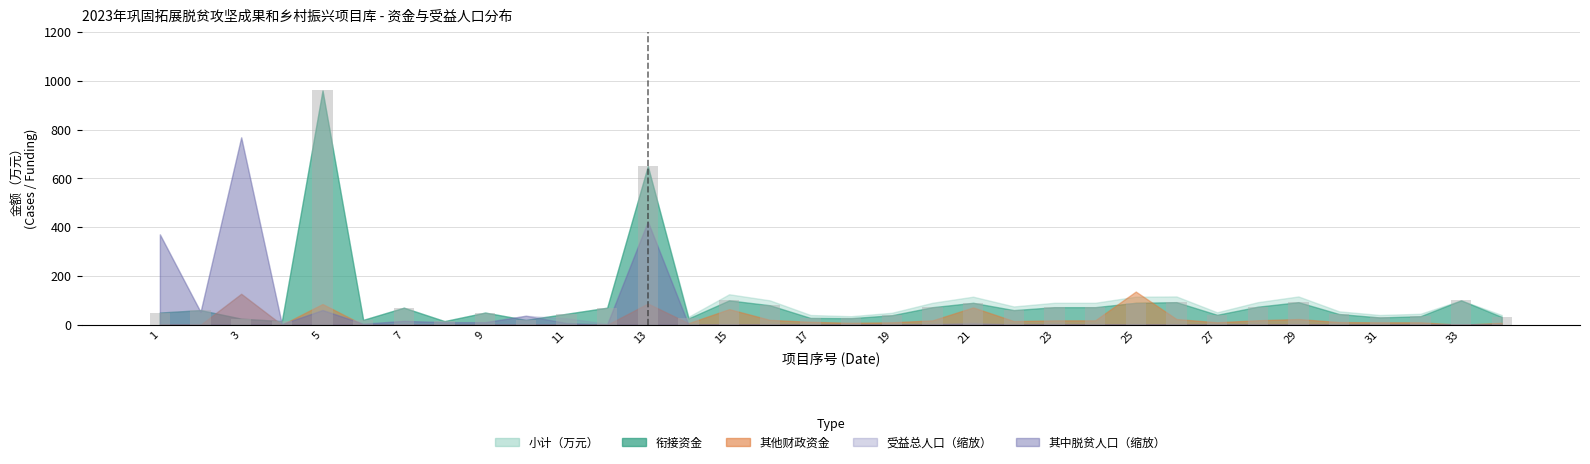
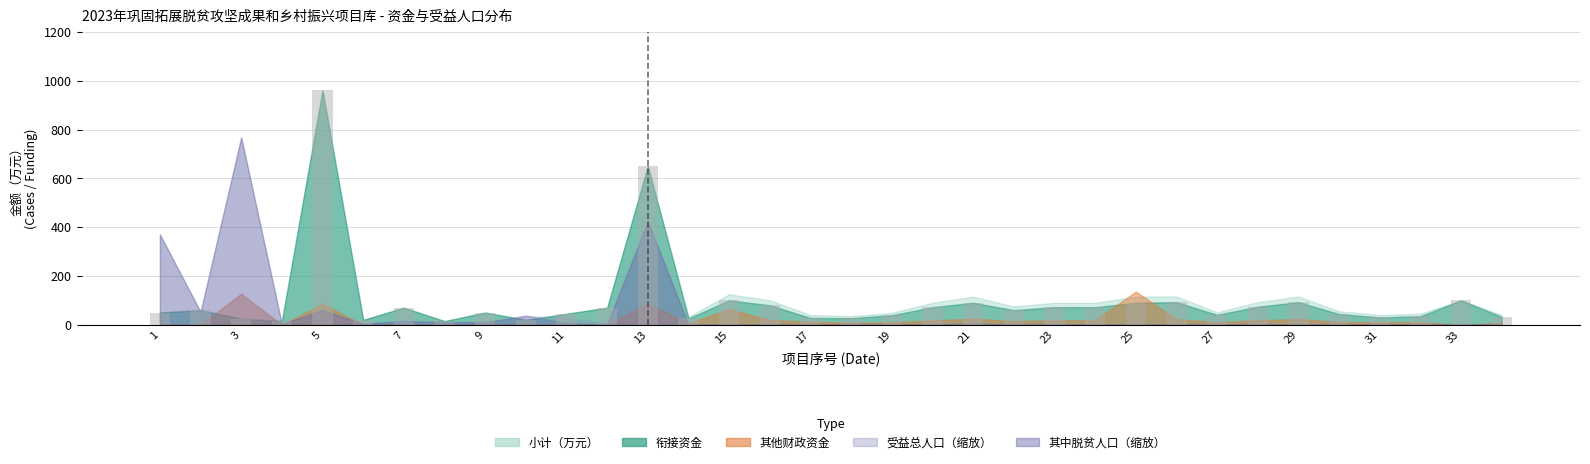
其他财政资金, 21: 70 -> 30
